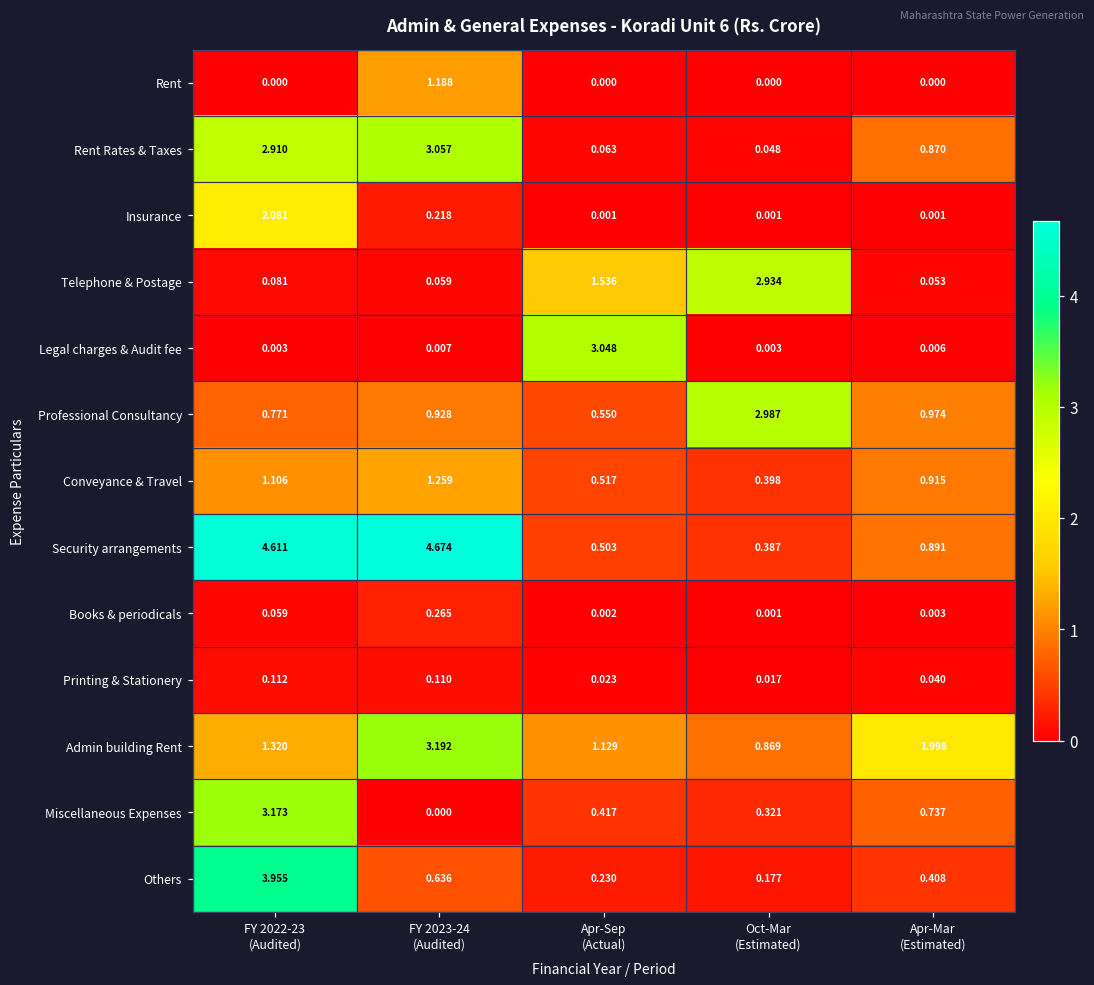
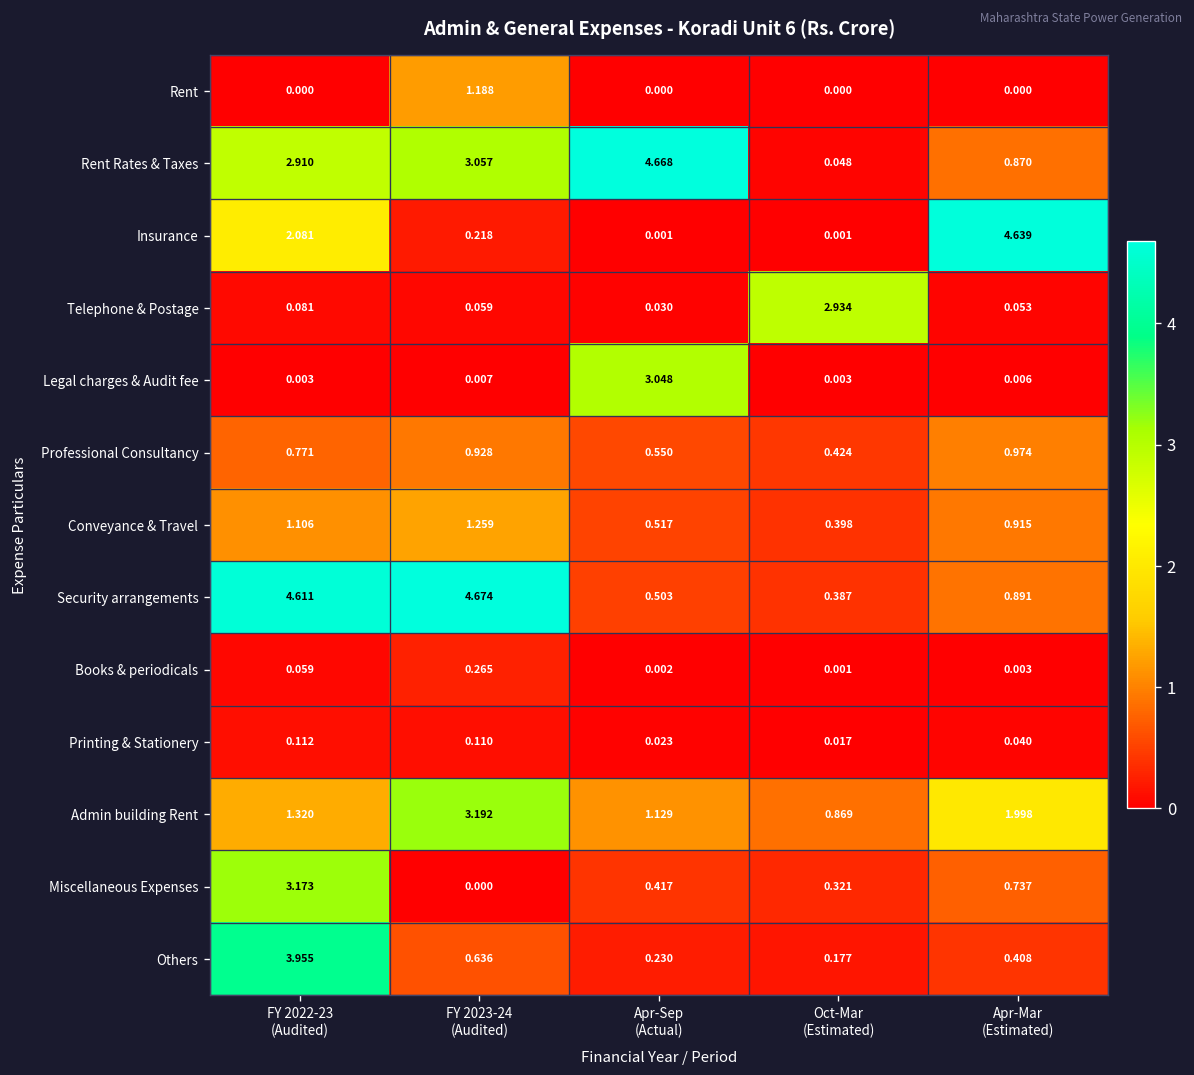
Rent Rates & Taxes, Apr-Sep (Actual): 0.063 -> 4.668
Insurance, Apr-Mar (Estimated): 0.001 -> 4.639
Telephone & Postage, Apr-Sep (Actual): 1.536 -> 0.030
Professional Consultancy, Oct-Mar (Estimated): 2.987 -> 0.424
